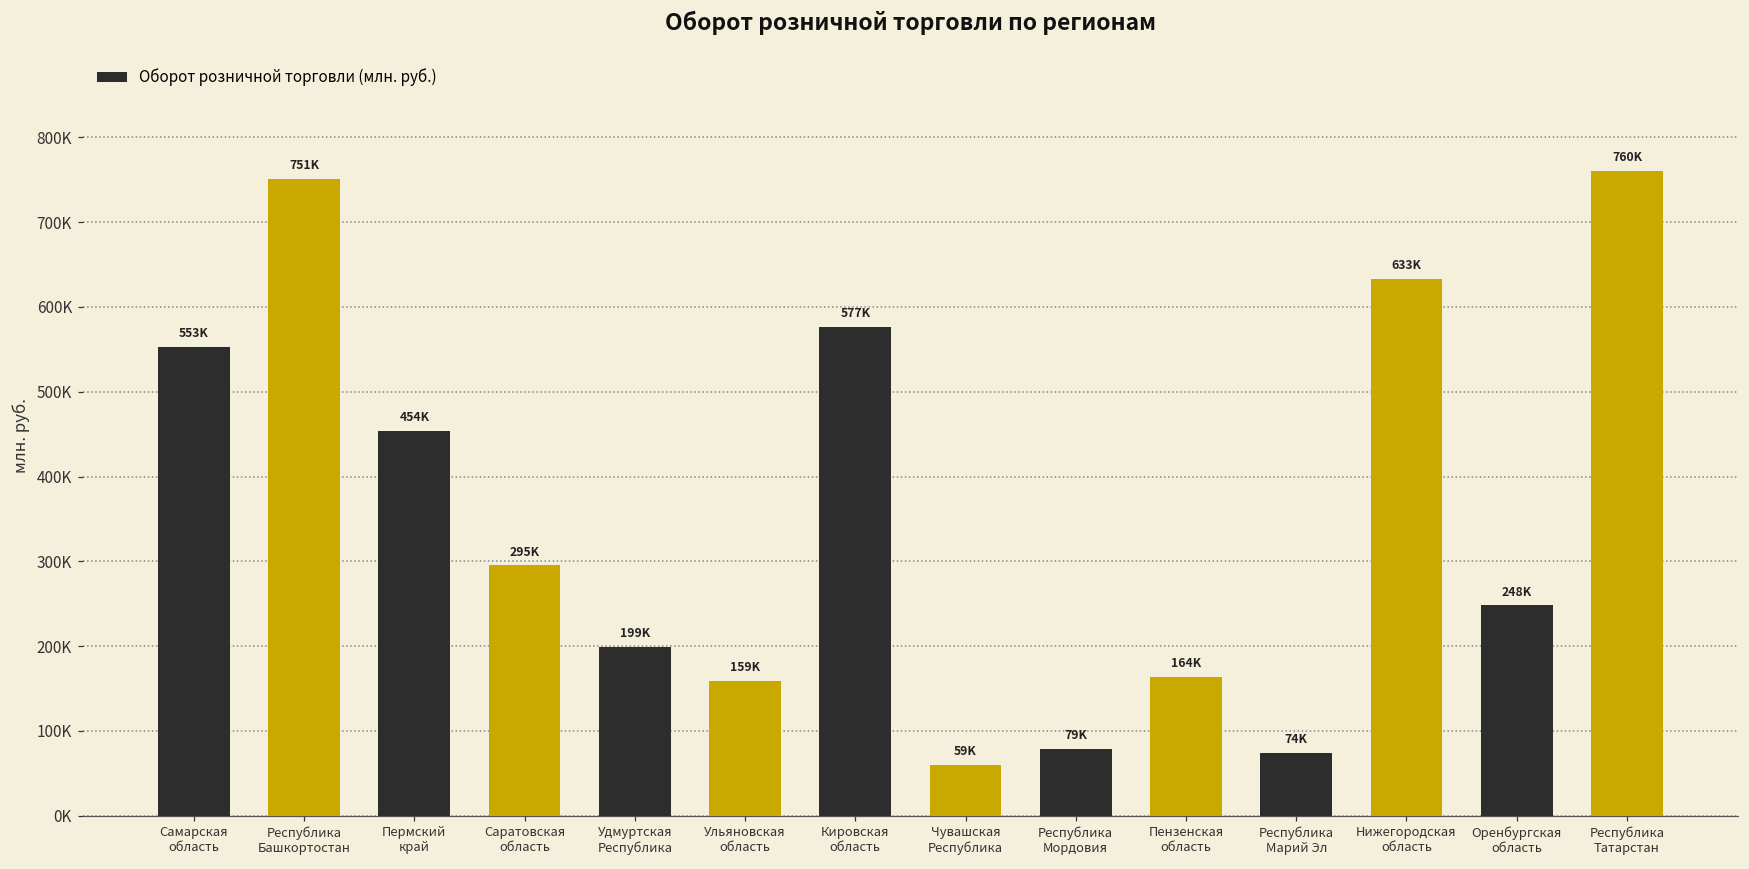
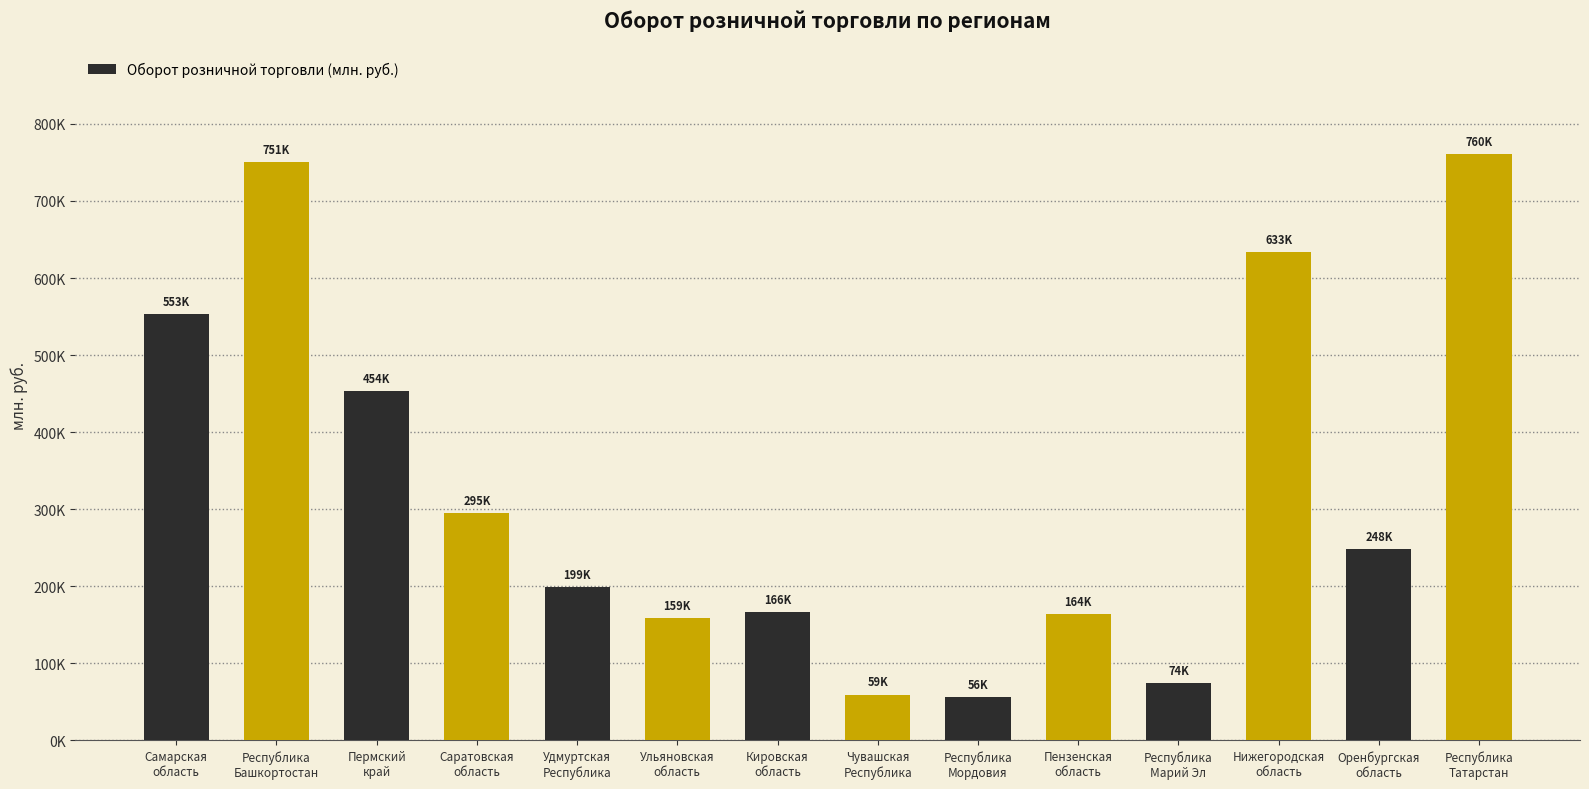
Кировская область: 577K -> 166K
Республика Мордовия: 79K -> 56K
